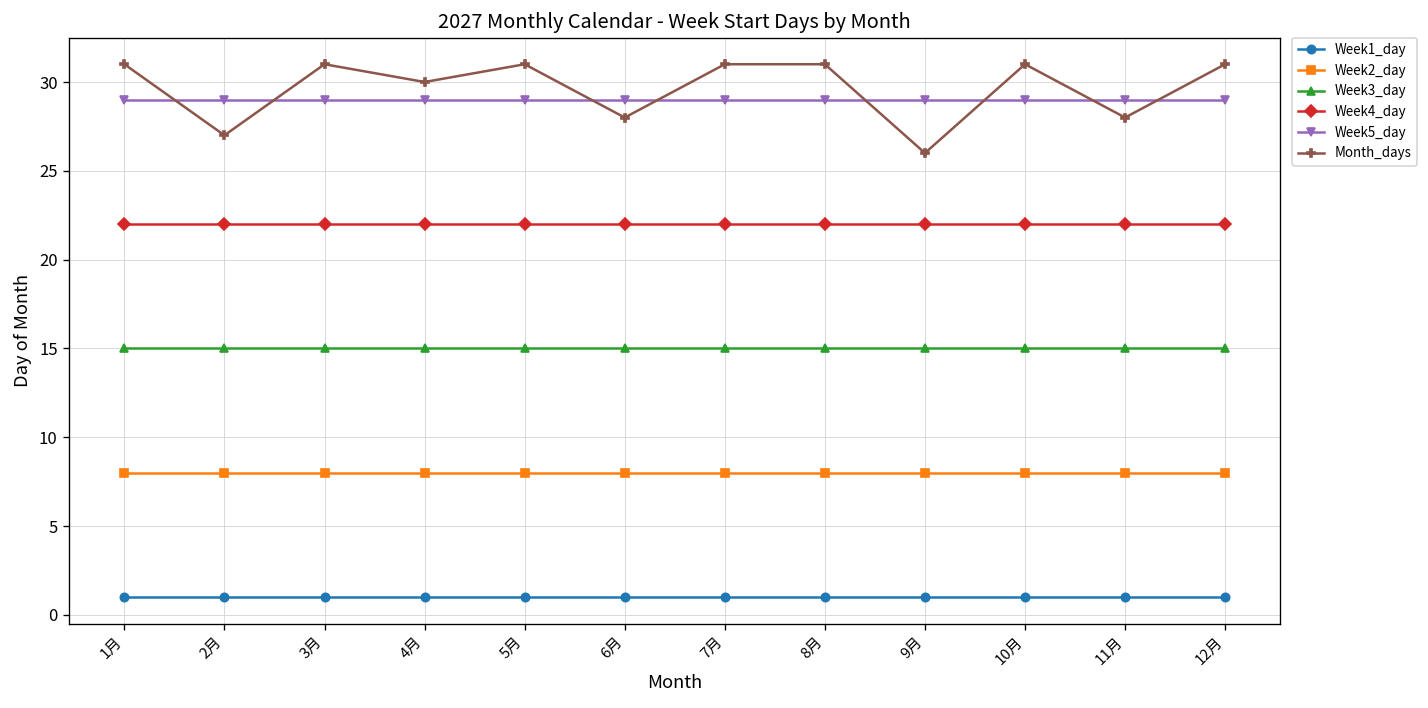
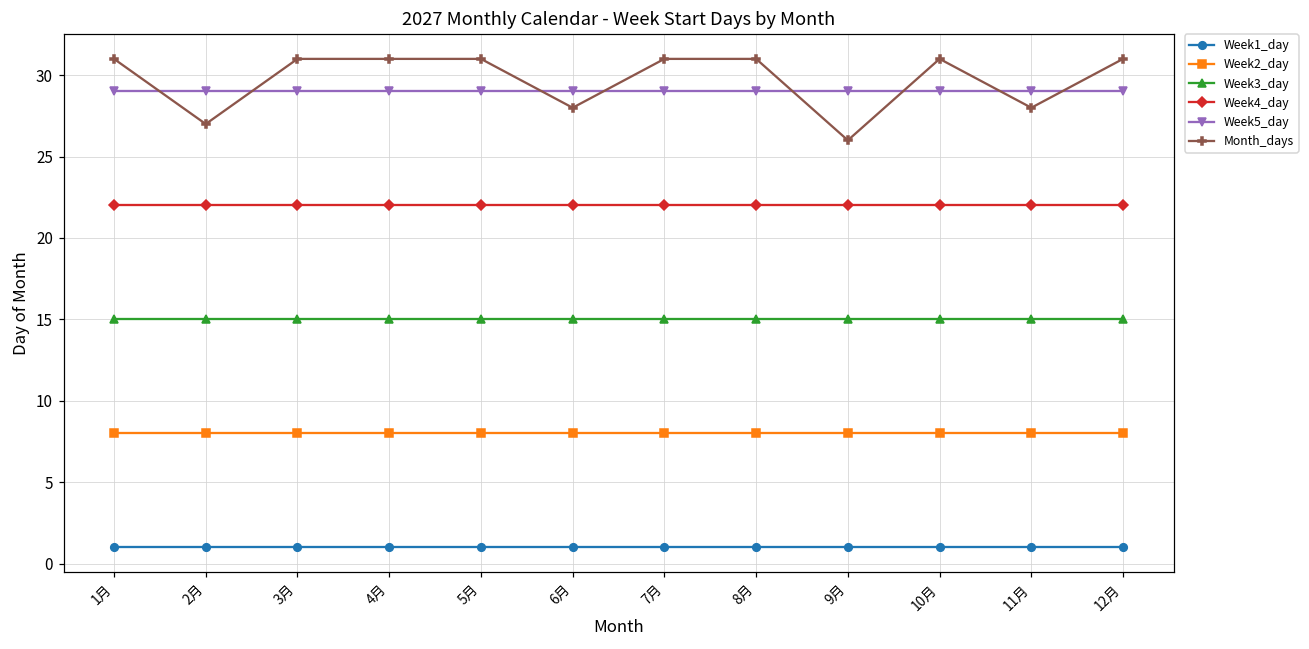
Month_days, 4月: 30 -> 31
